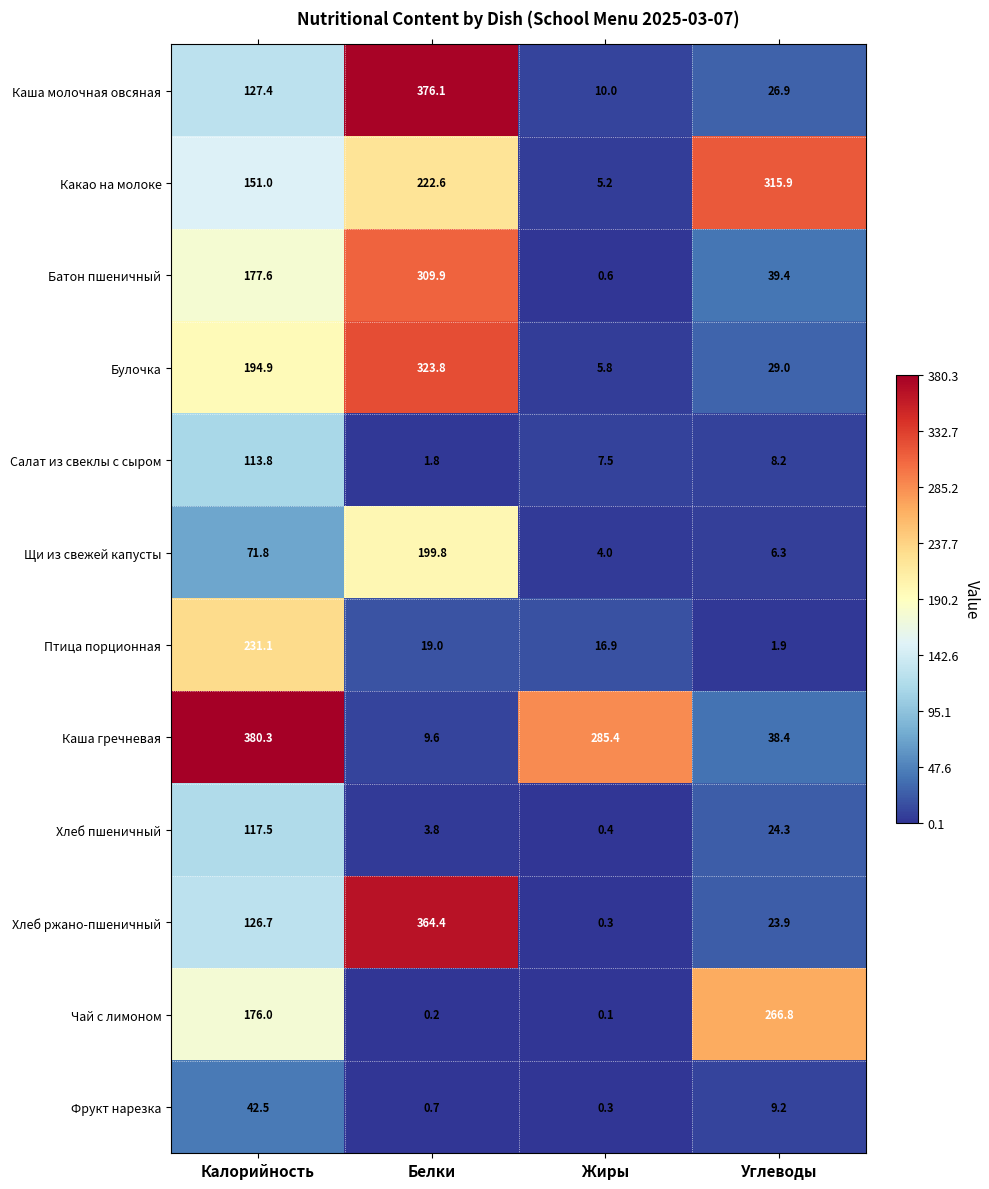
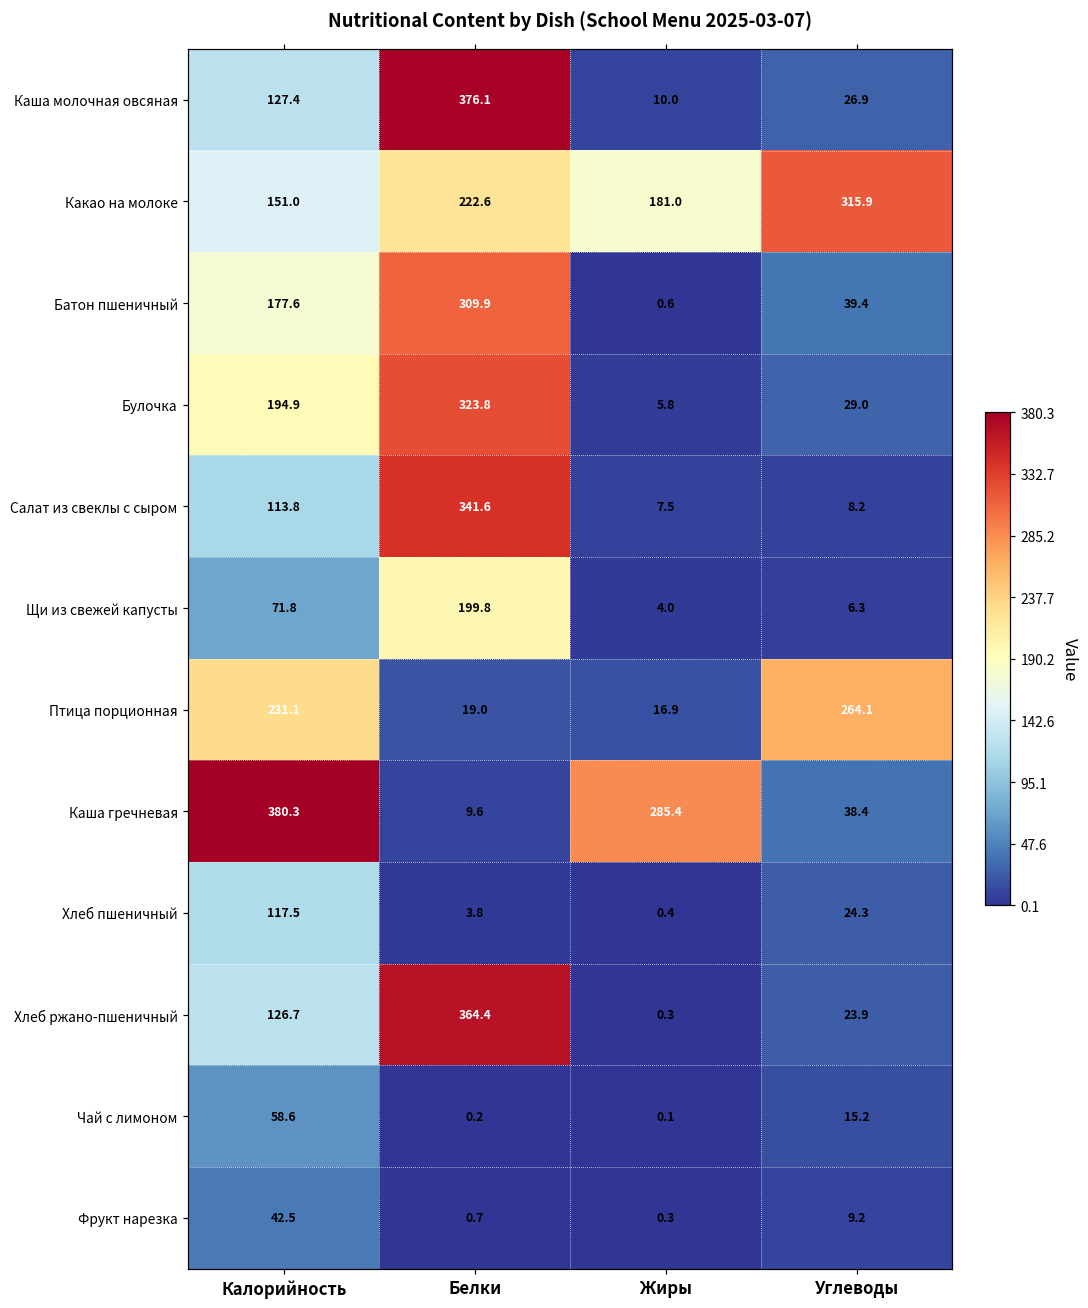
Какао на молоке, Жиры: 5.2 -> 181.0
Салат из свеклы с сыром, Белки: 1.8 -> 341.6
Птица порционная, Углеводы: 1.9 -> 264.1
Чай с лимоном, Калорийность: 176.0 -> 58.6
Чай с лимоном, Углеводы: 266.8 -> 15.2
